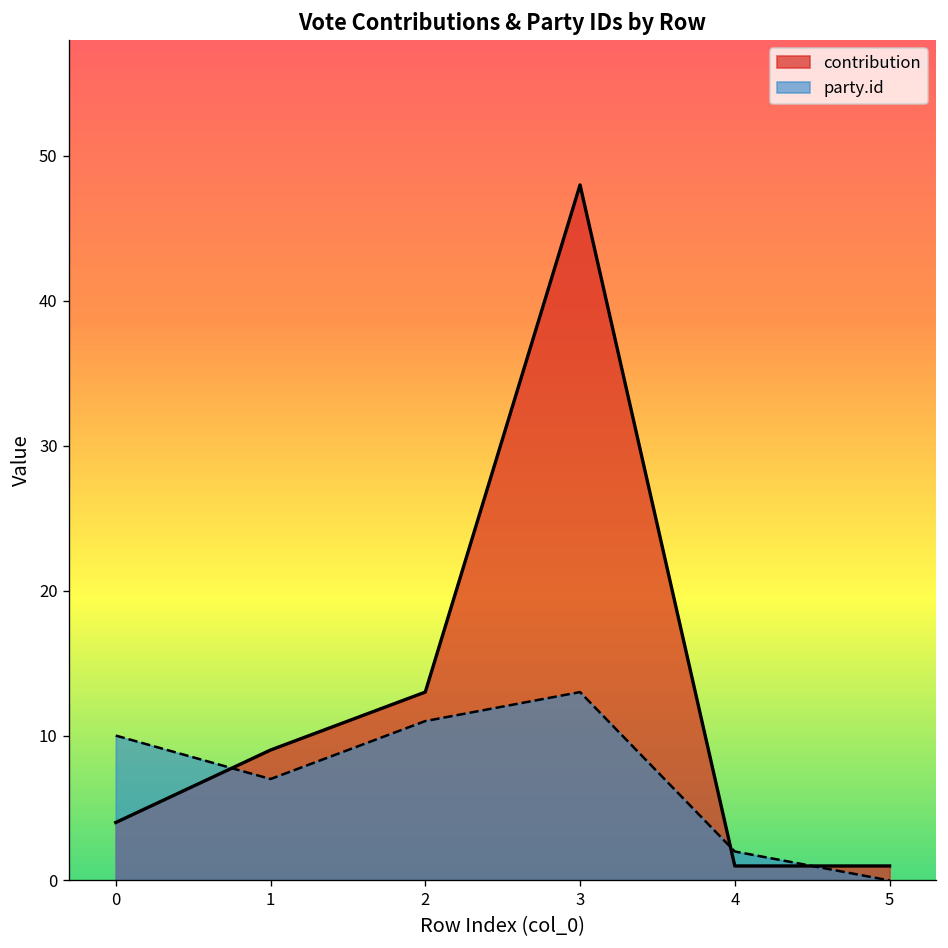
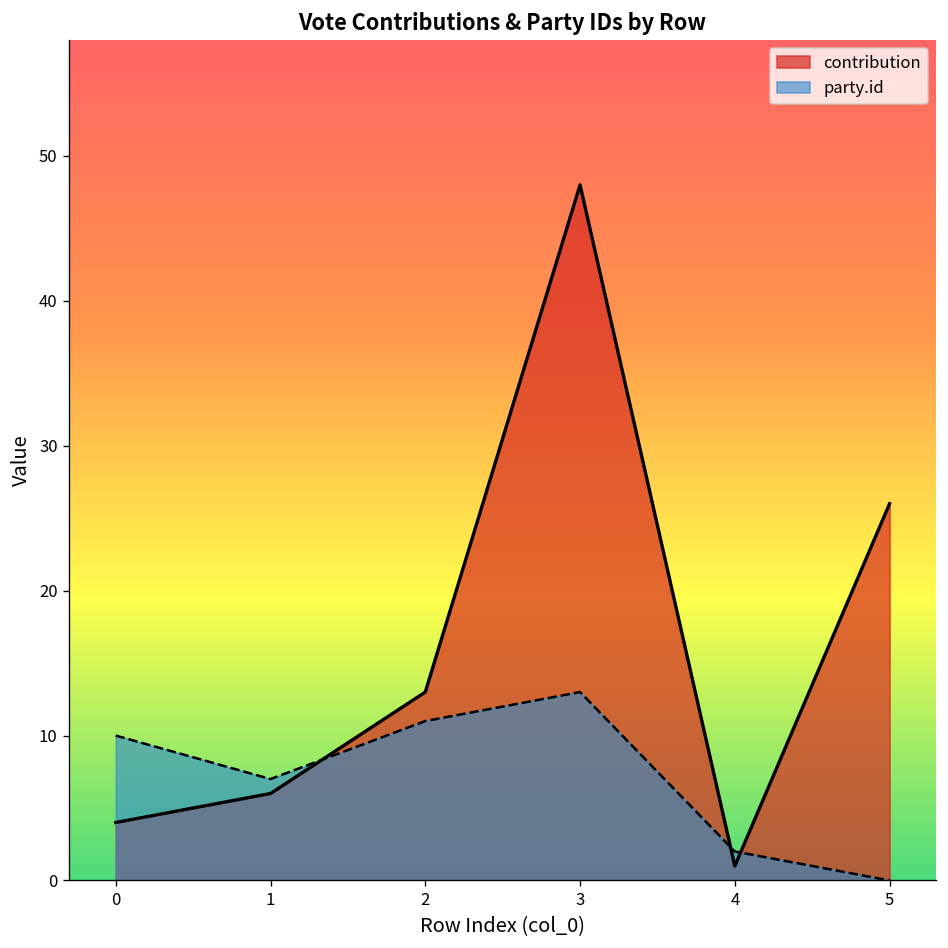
contribution, 1: 9 -> 6
contribution, 5: 1 -> 26
